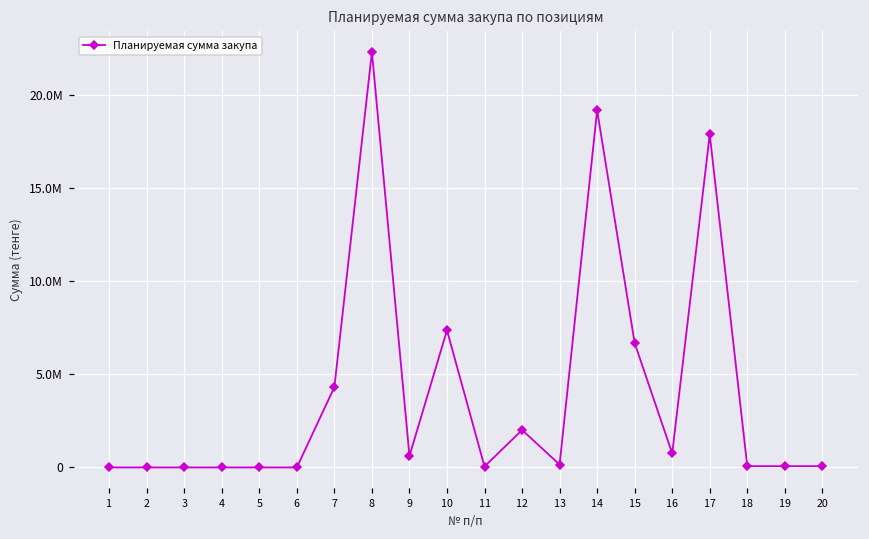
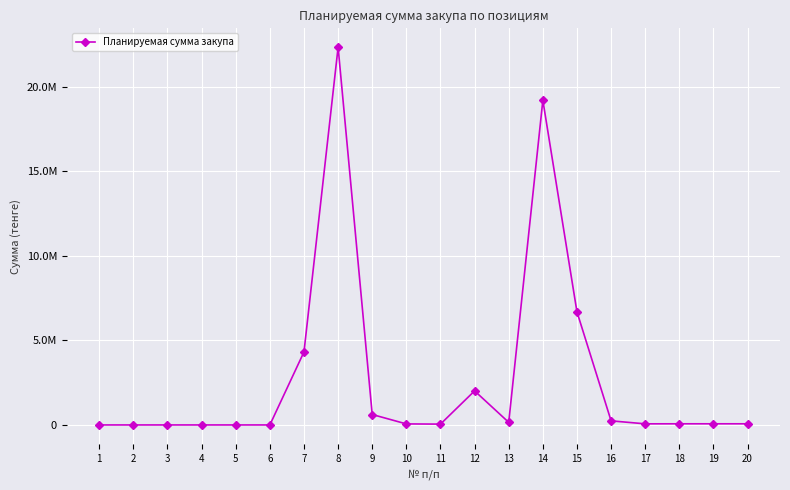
10: 7400000 -> 100000
16: 800000 -> 200000
17: 17900000 -> 100000
